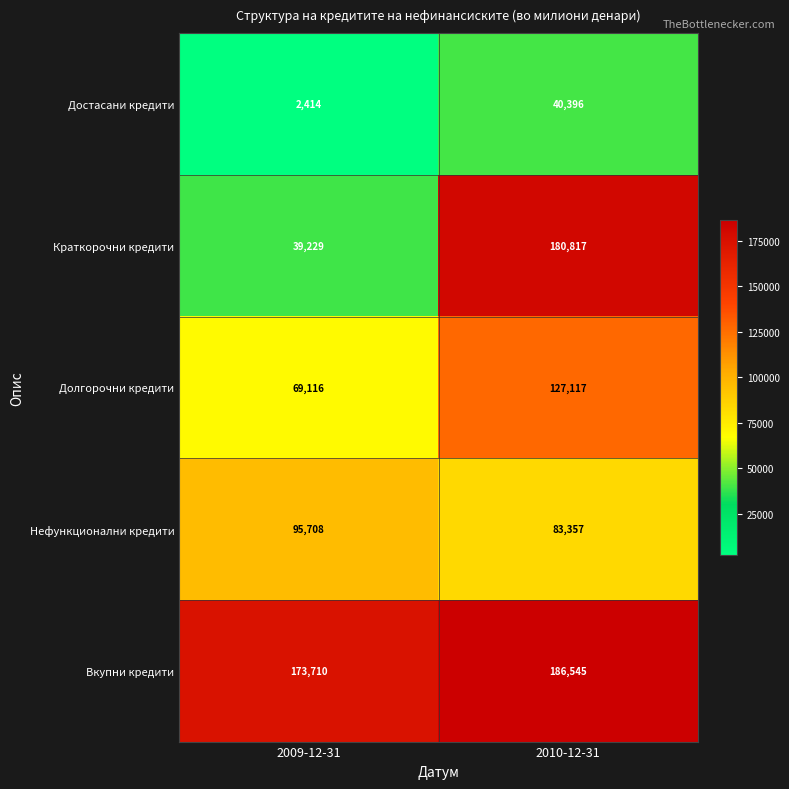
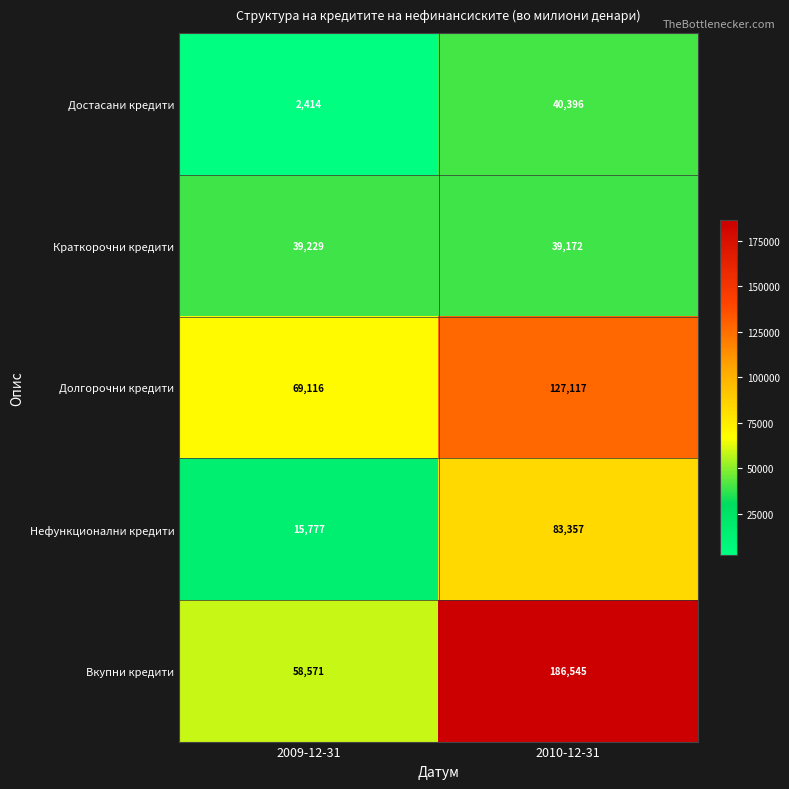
Краткорочни кредити, 2010-12-31: 180,817 -> 39,172
Нефункционални кредити, 2009-12-31: 95,708 -> 15,777
Вкупни кредити, 2009-12-31: 173,710 -> 58,571
